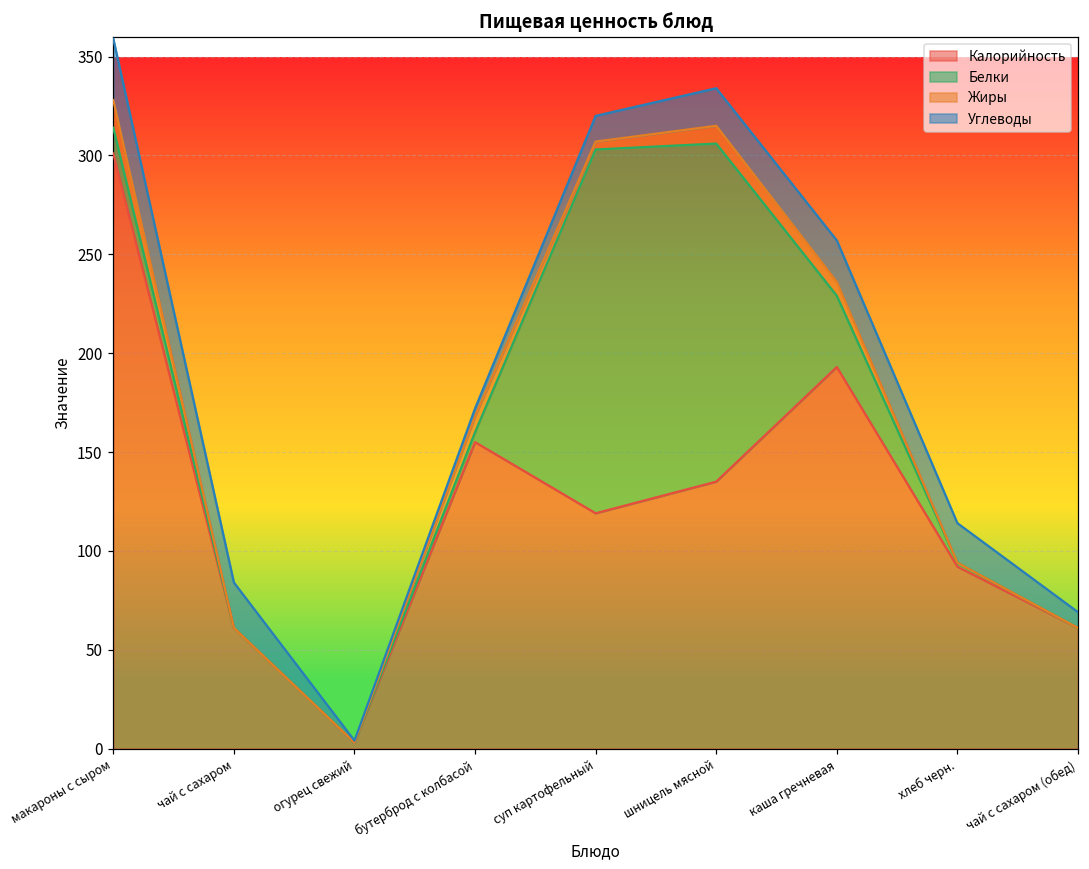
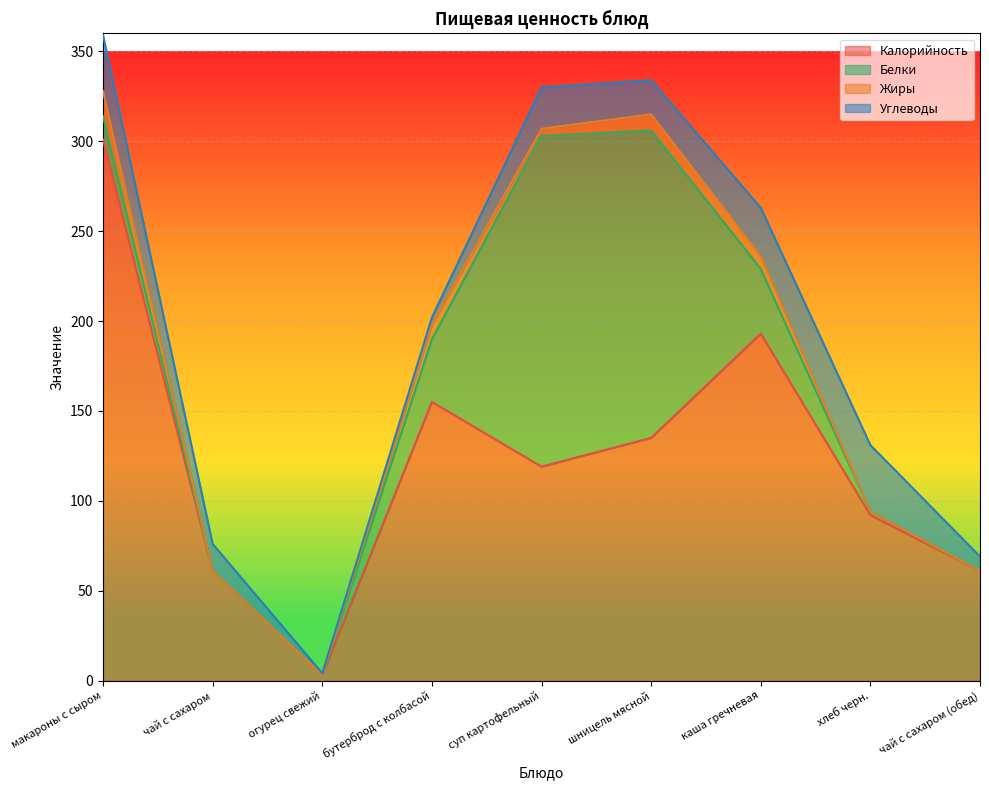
Углеводы, чай с сахаром: 23 -> 15
Белки, бутерброд с колбасой: 5 -> 35
Углеводы, суп картофельный: 13 -> 23
Углеводы, каша гречневая: 21 -> 27
Углеводы, хлеб черн.: 20 -> 37
